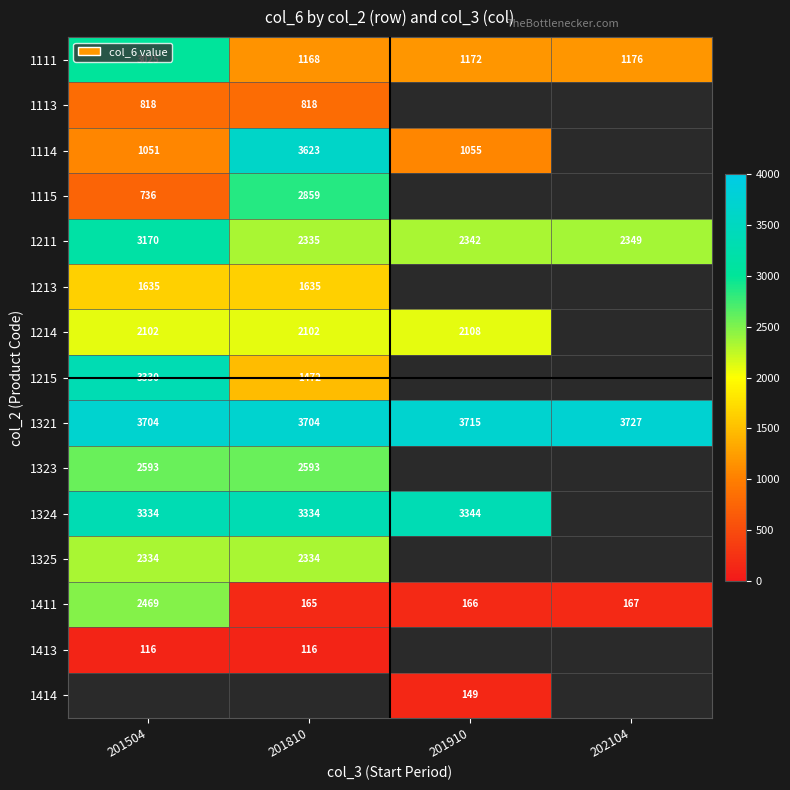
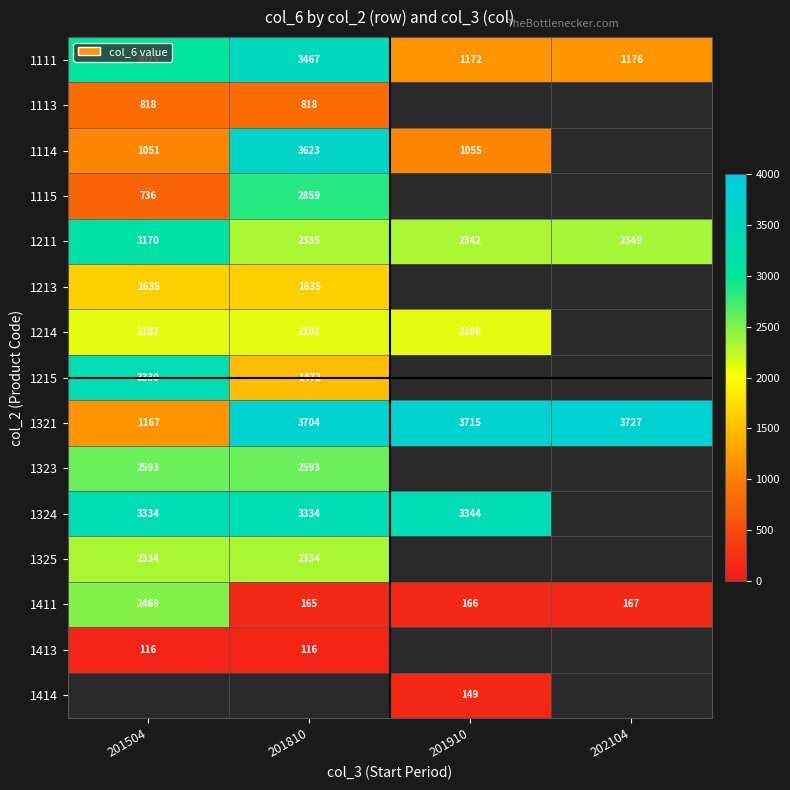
1111, 201810: 1168 -> 3467
1321, 201504: 3704 -> 1167
